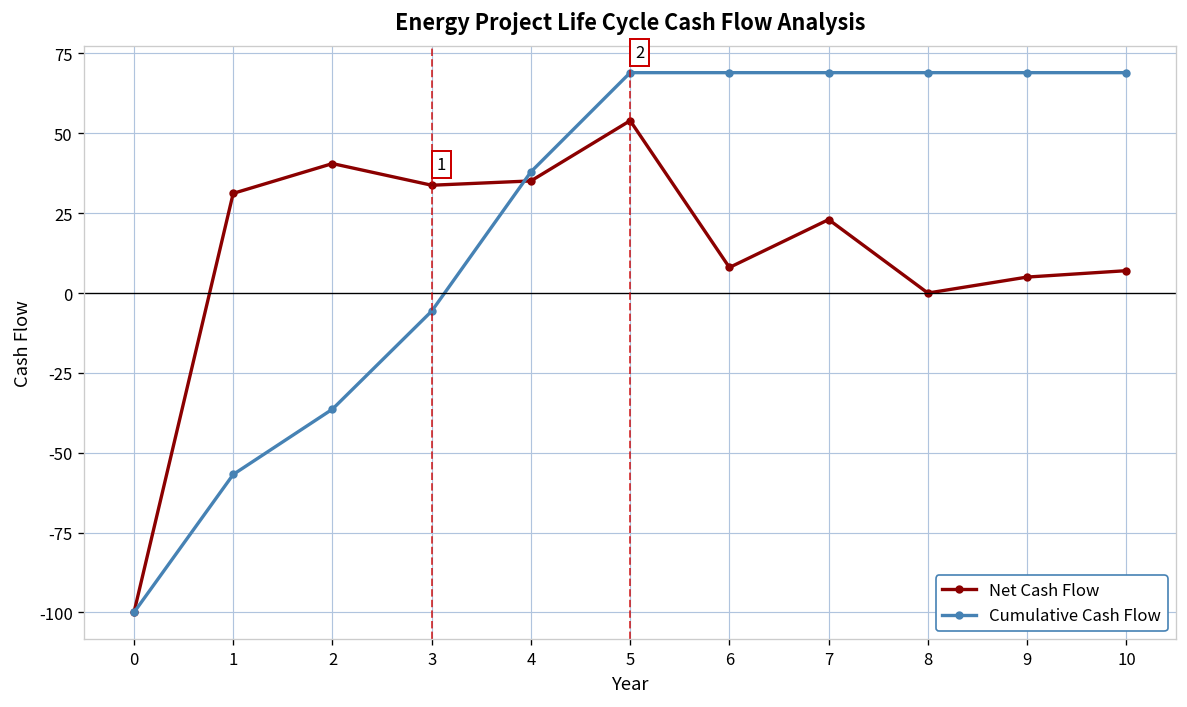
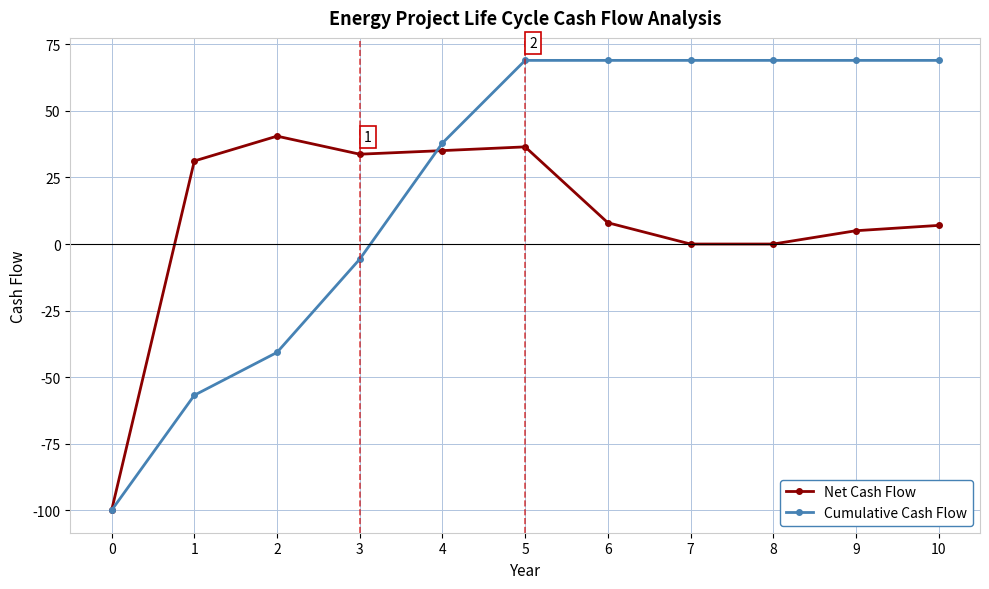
Cumulative Cash Flow, 2: -36 -> -41
Net Cash Flow, 5: 54 -> 36
Net Cash Flow, 7: 23 -> 0
